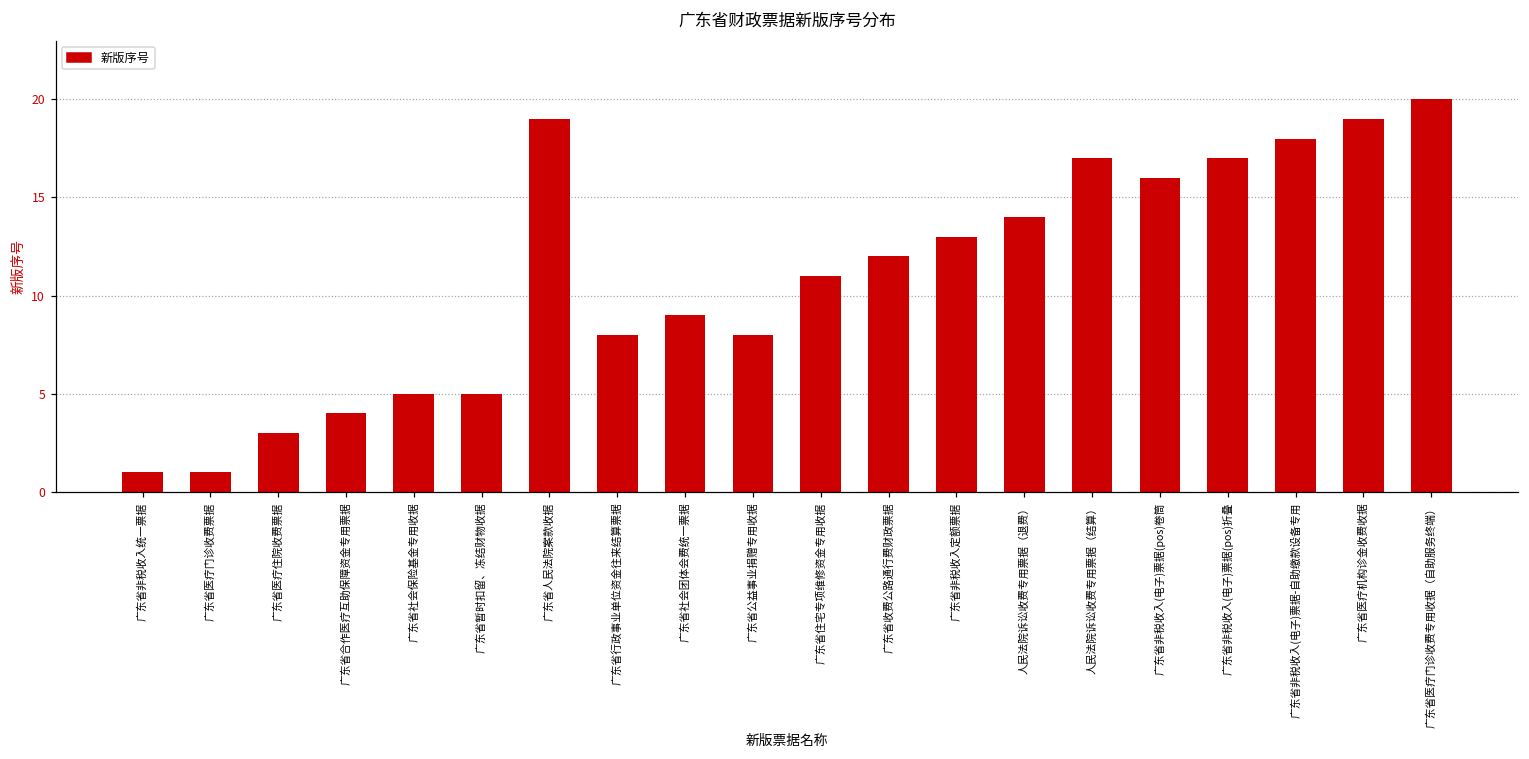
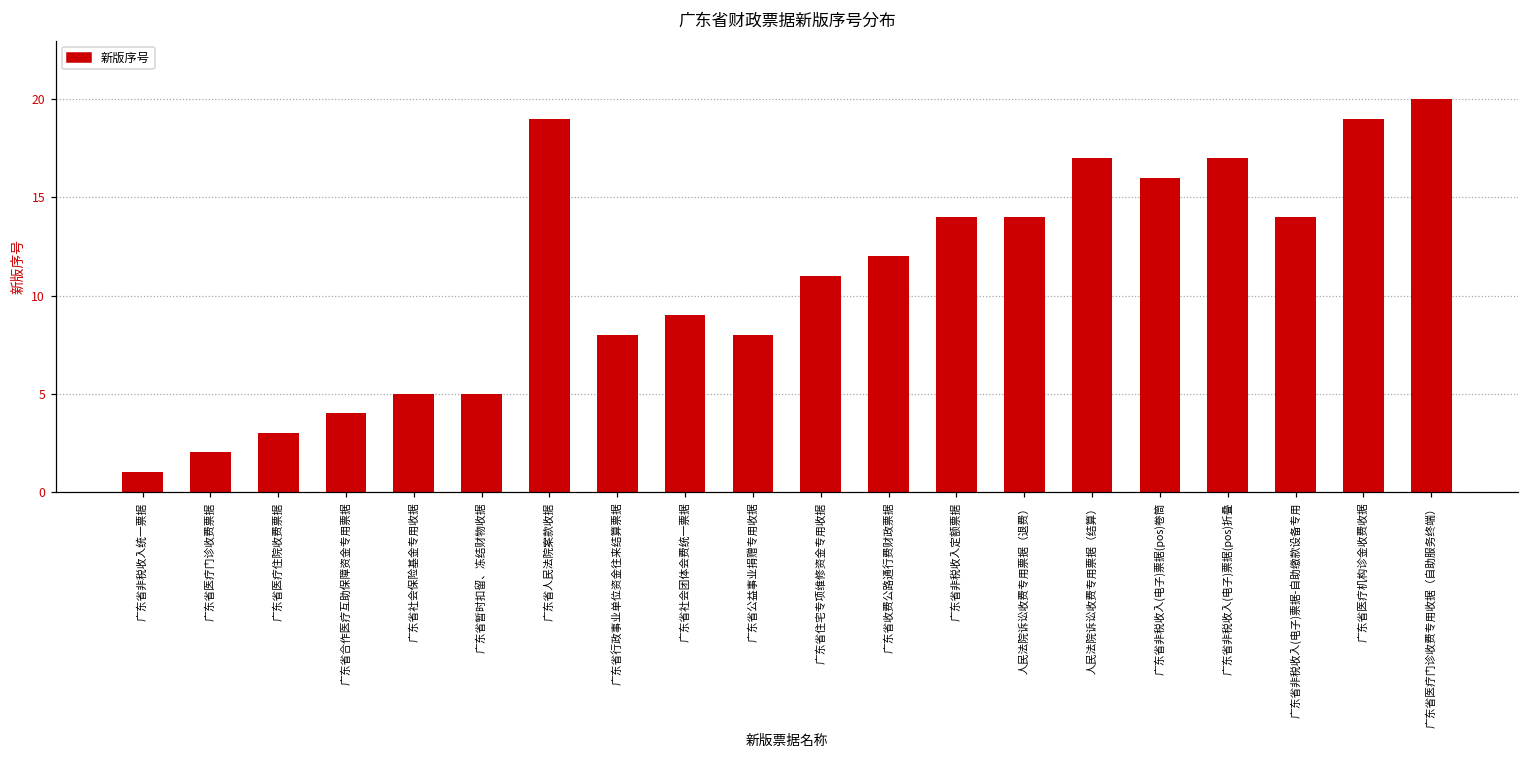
广东省医疗门诊收费票据: 1 -> 2
广东省非税收入定额票据: 13 -> 14
广东省非税收入(电子)票据-自助缴款设备专用: 18 -> 14
